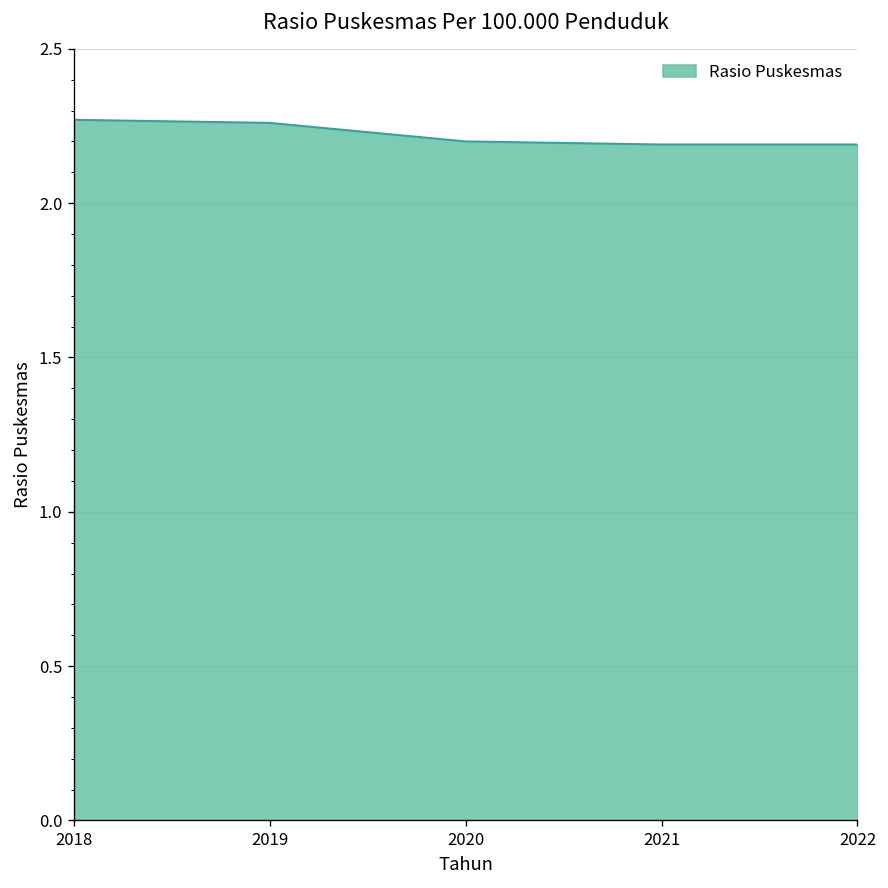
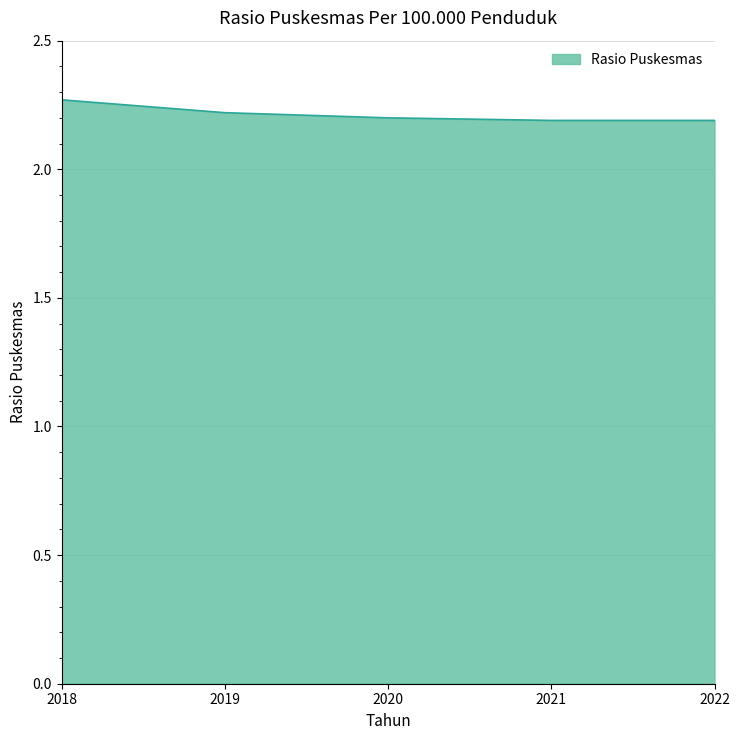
2019: 2.26 -> 2.22
